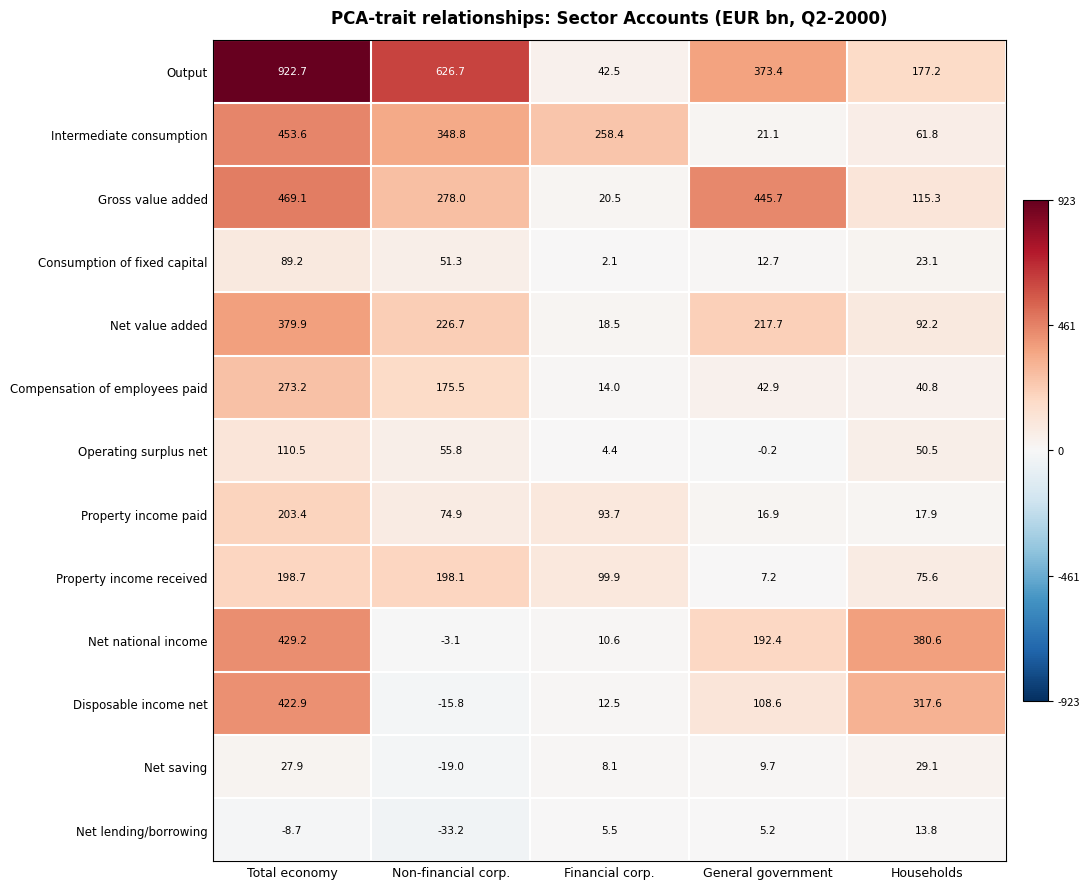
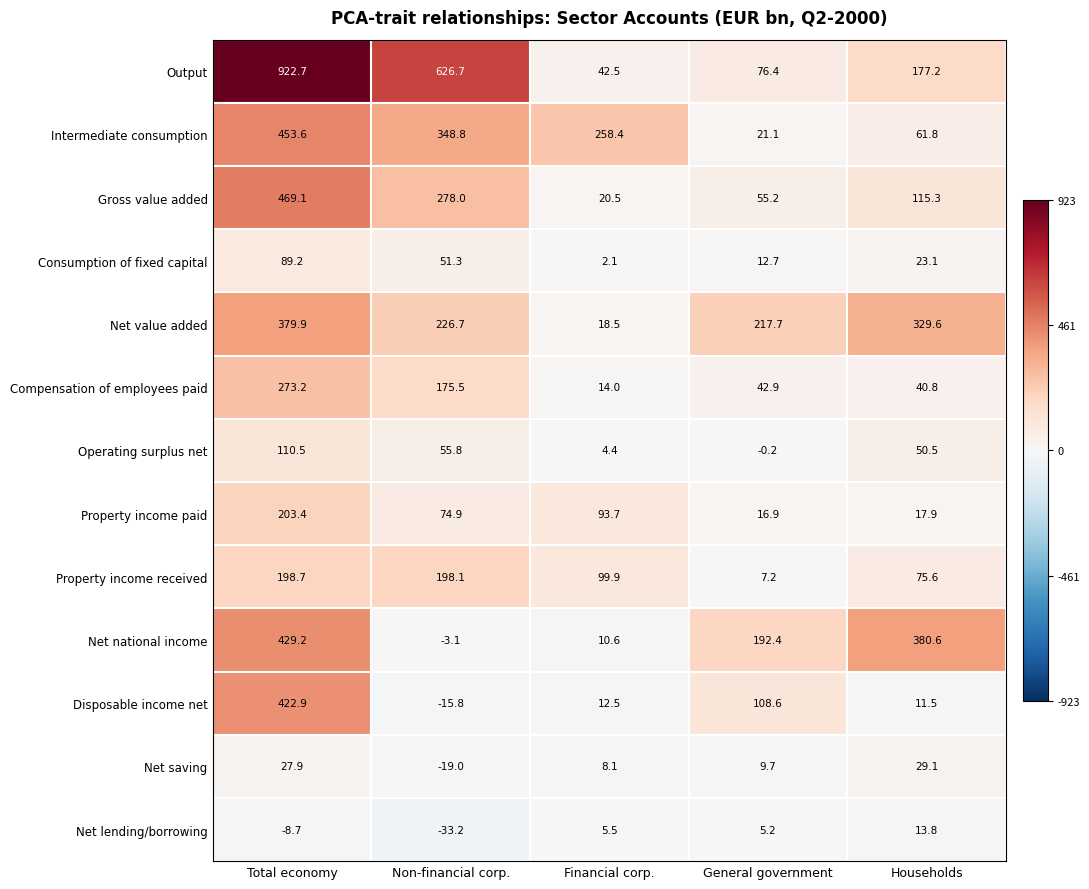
Output, General government: 373.4 -> 76.4
Gross value added, General government: 445.7 -> 55.2
Net value added, Households: 92.2 -> 329.6
Disposable income net, Households: 317.6 -> 11.5
